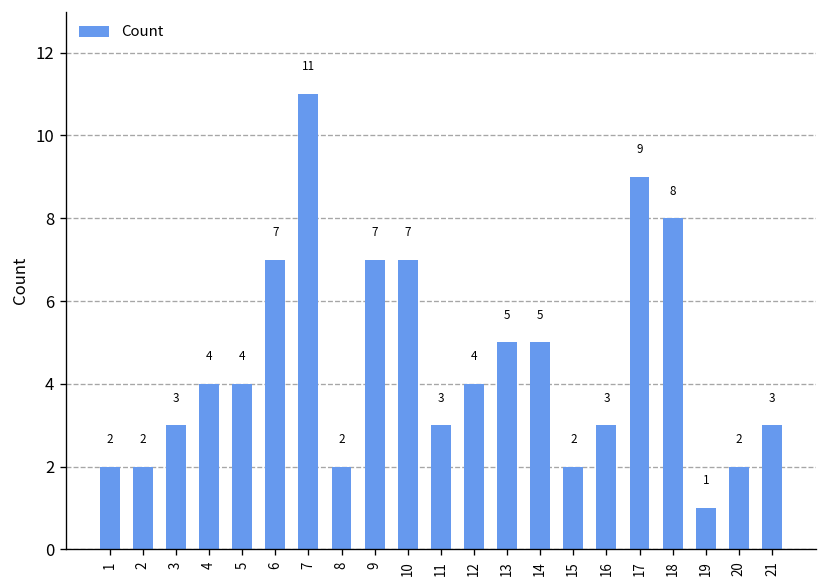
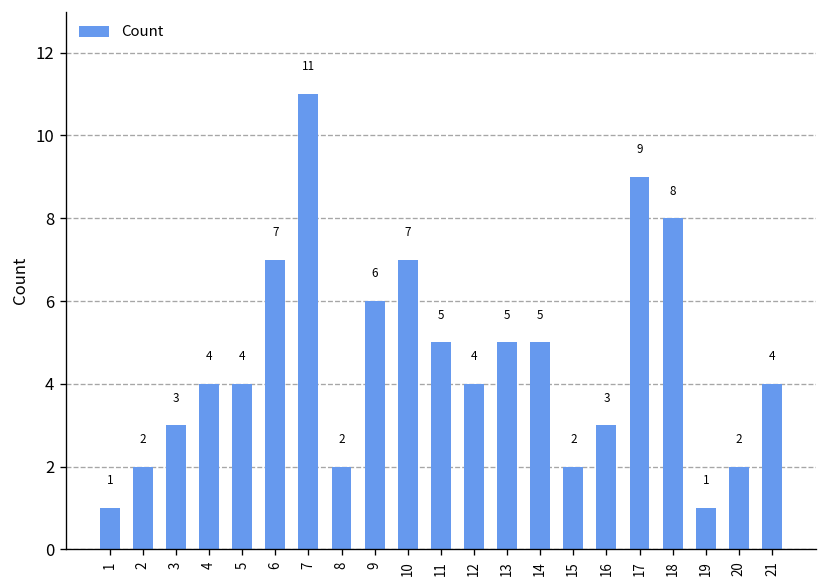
1: 2 -> 1
9: 7 -> 6
11: 3 -> 5
21: 3 -> 4
